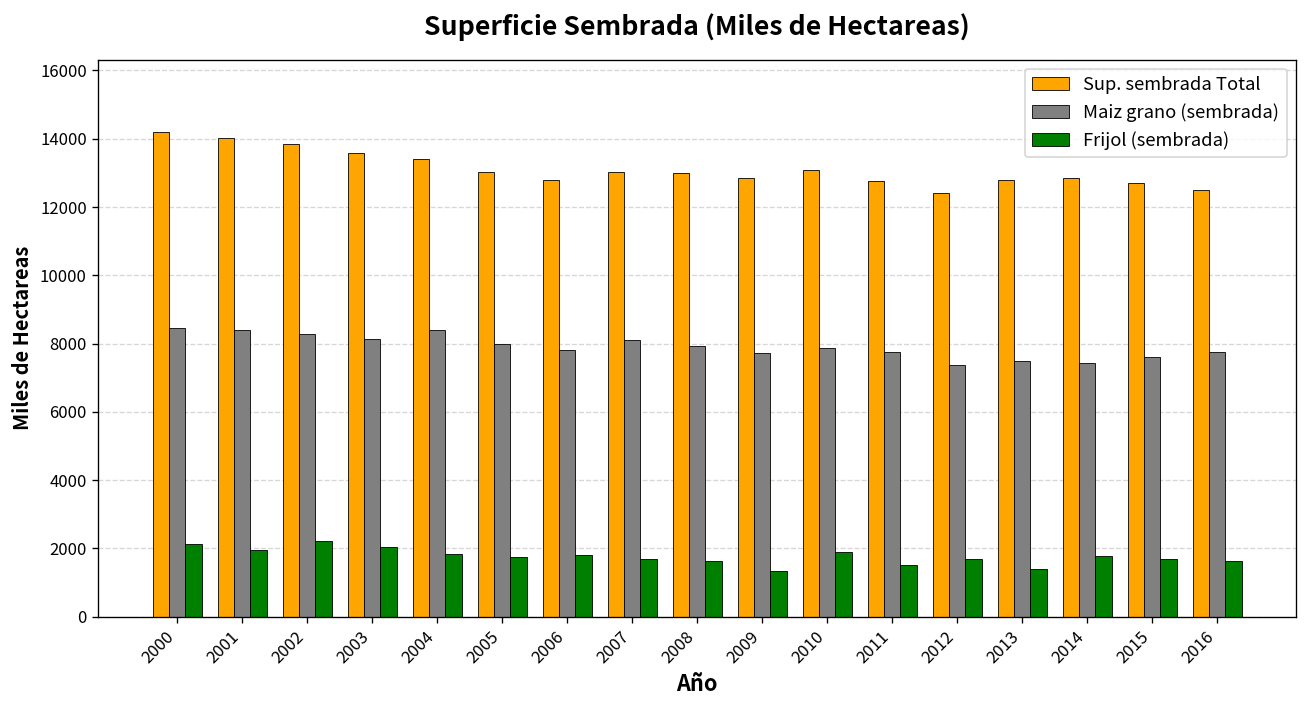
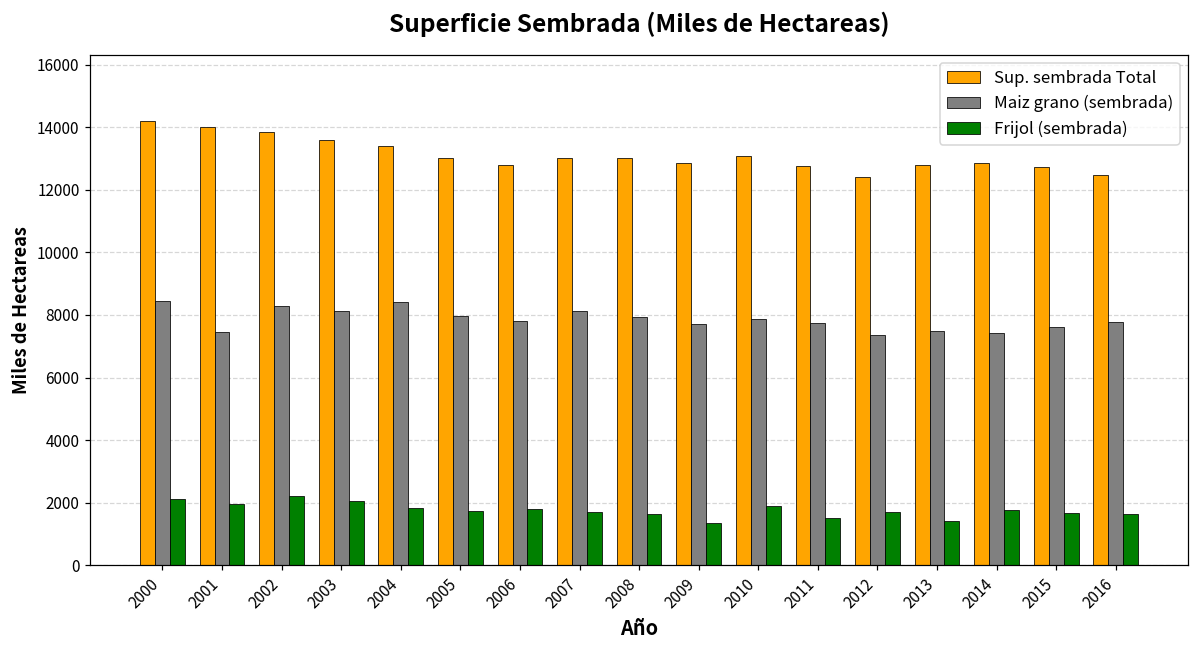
Maiz grano (sembrada), 2001: 8400 -> 7500
